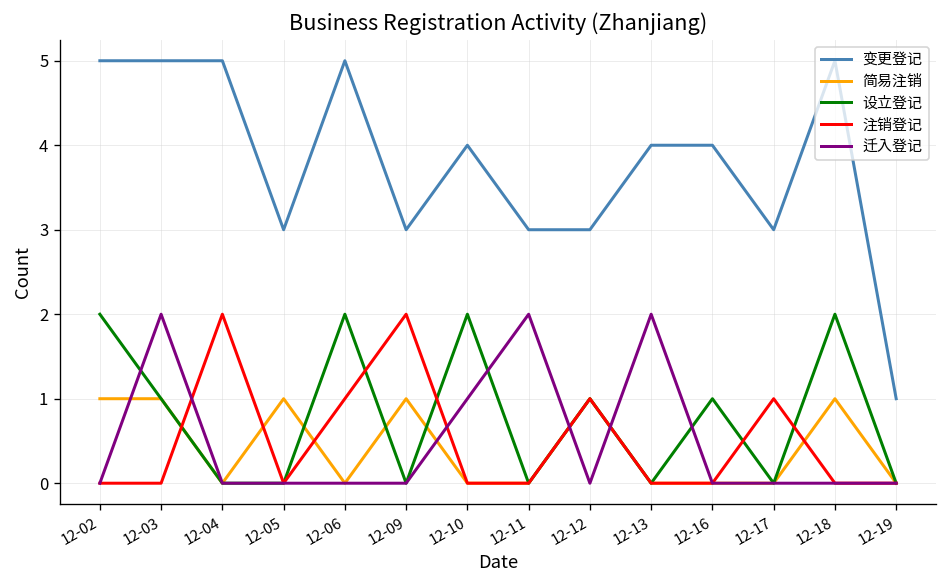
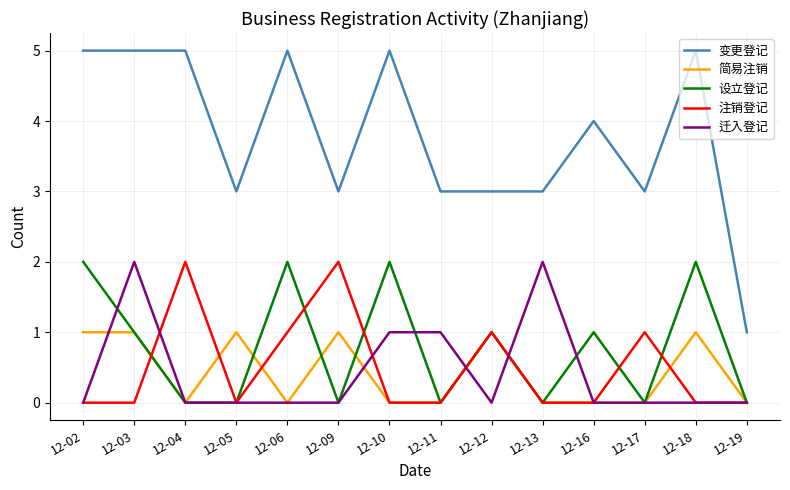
变更登记, 12-10: 4 -> 5
迁入登记, 12-11: 2 -> 1
变更登记, 12-13: 4 -> 3
